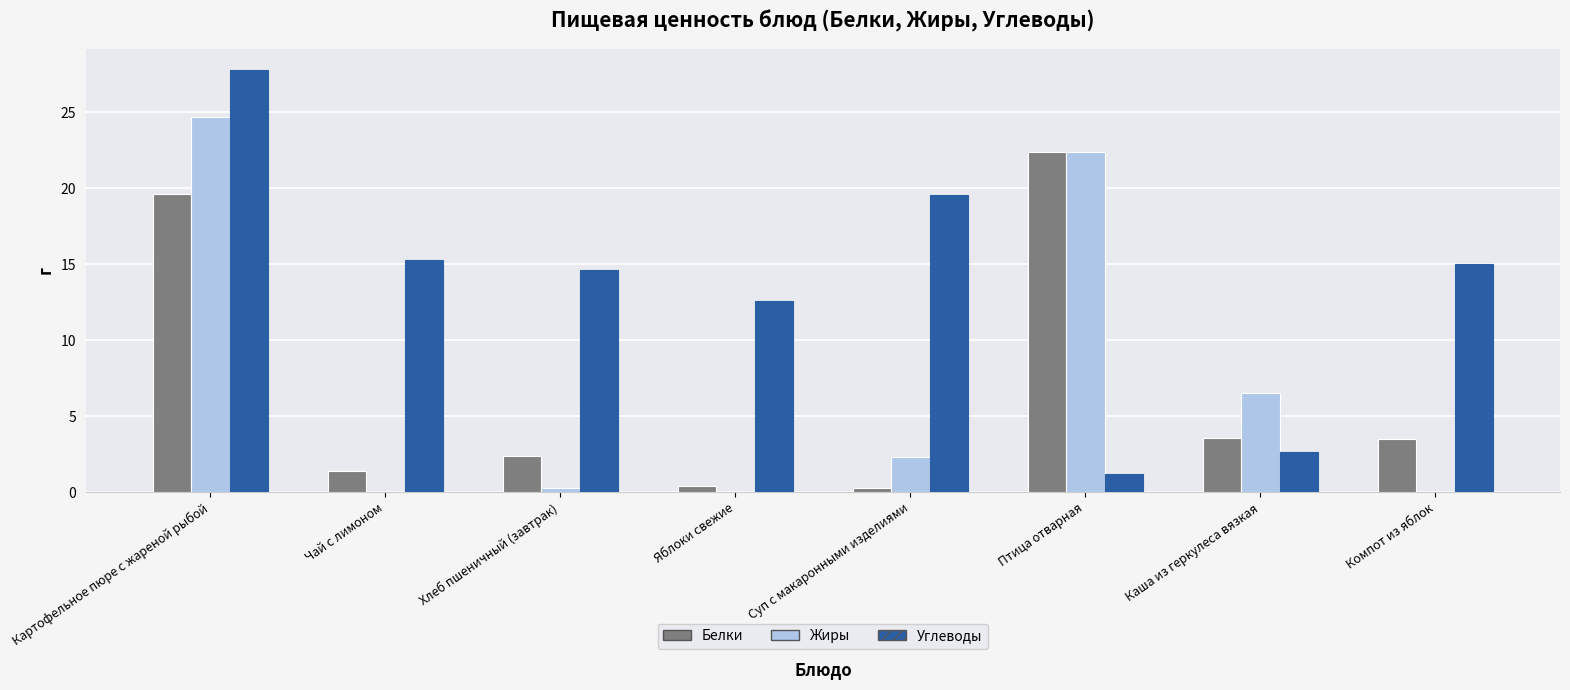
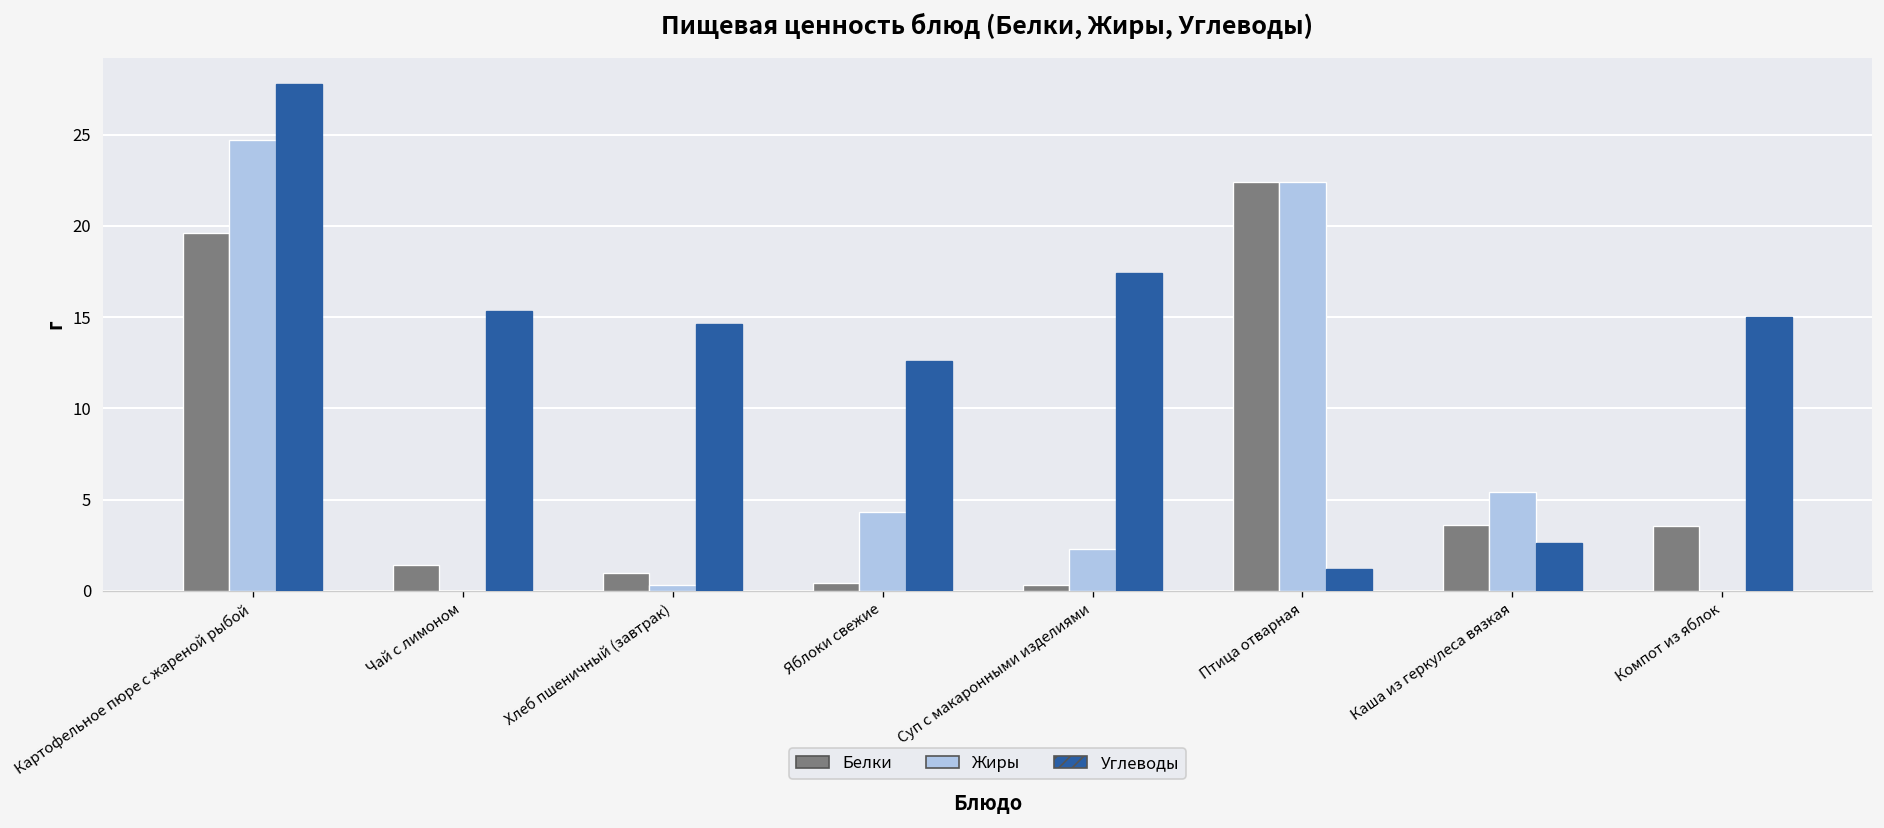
Белки, Хлеб пшеничный (завтрак): 2.4 -> 1.0
Жиры, Яблоки свежие: 0.0 -> 4.3
Углеводы, Суп с макаронными изделиями: 19.5 -> 17.4
Жиры, Каша из геркулеса вязкая: 6.5 -> 5.4
